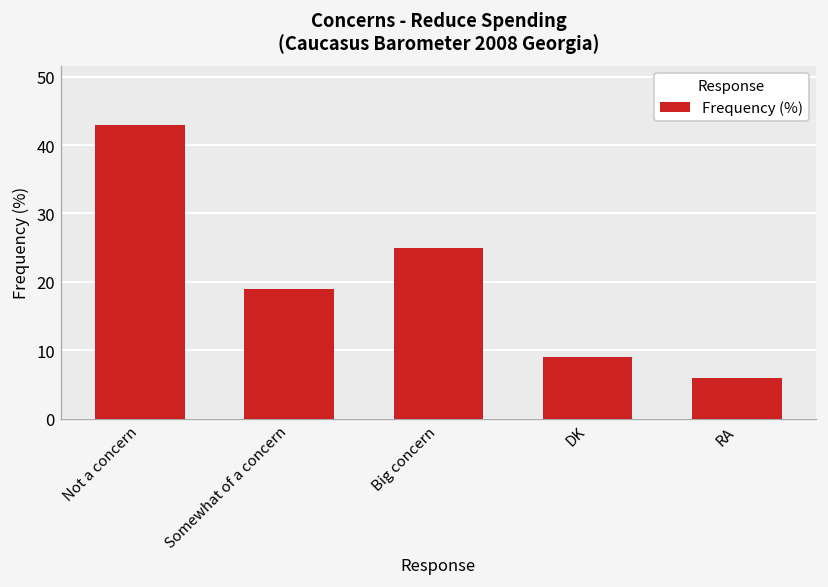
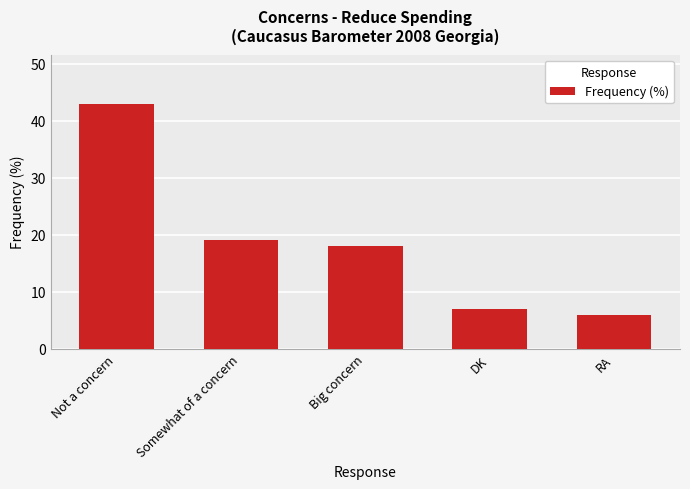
Big concern: 25 -> 18
DK: 9 -> 7
